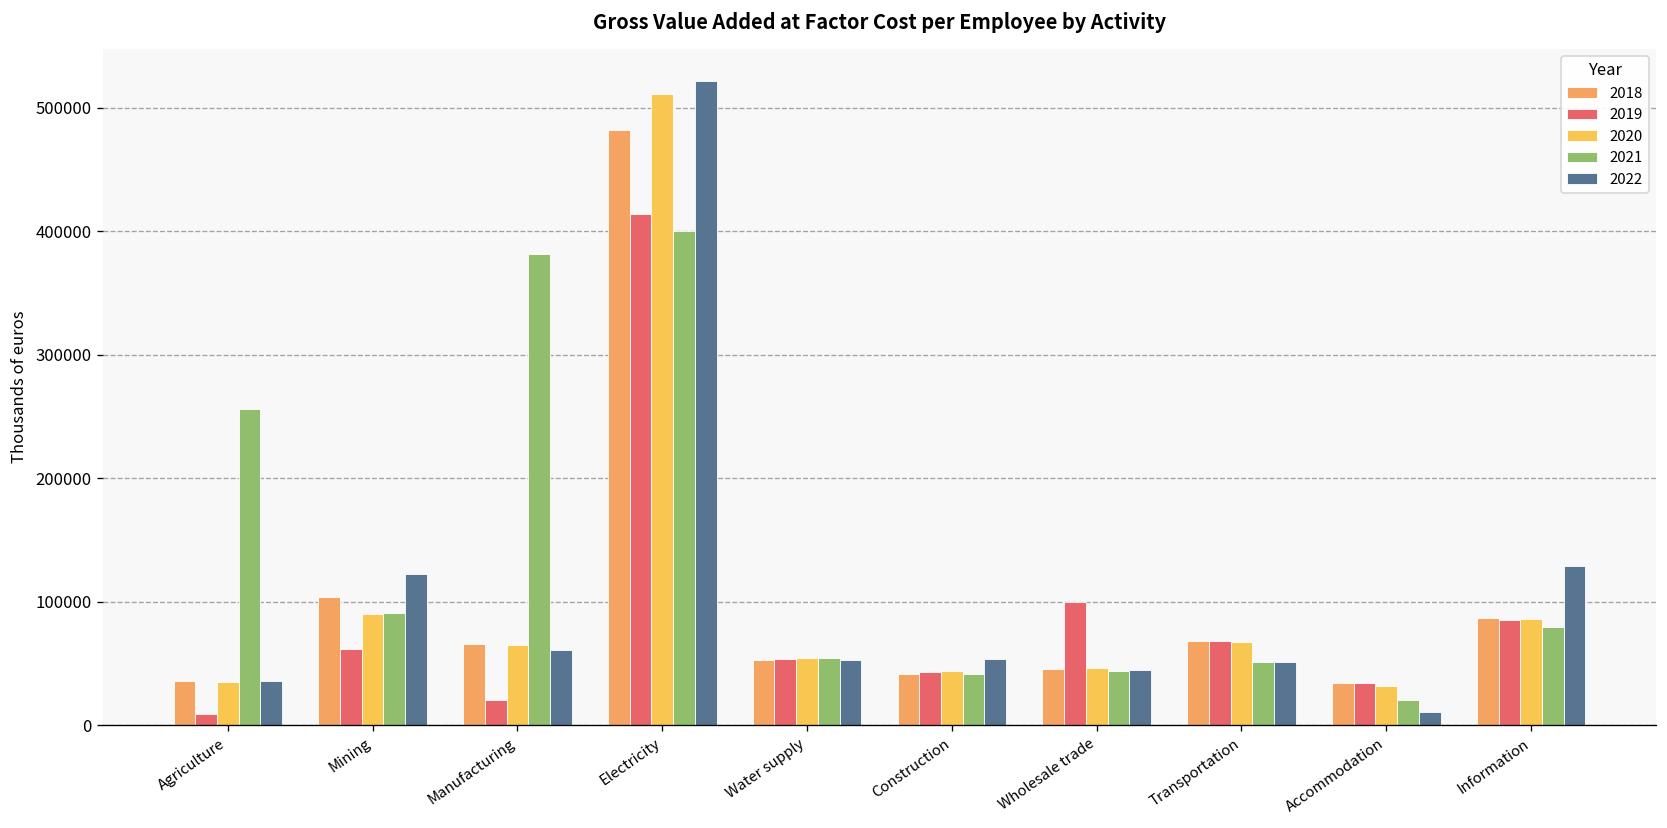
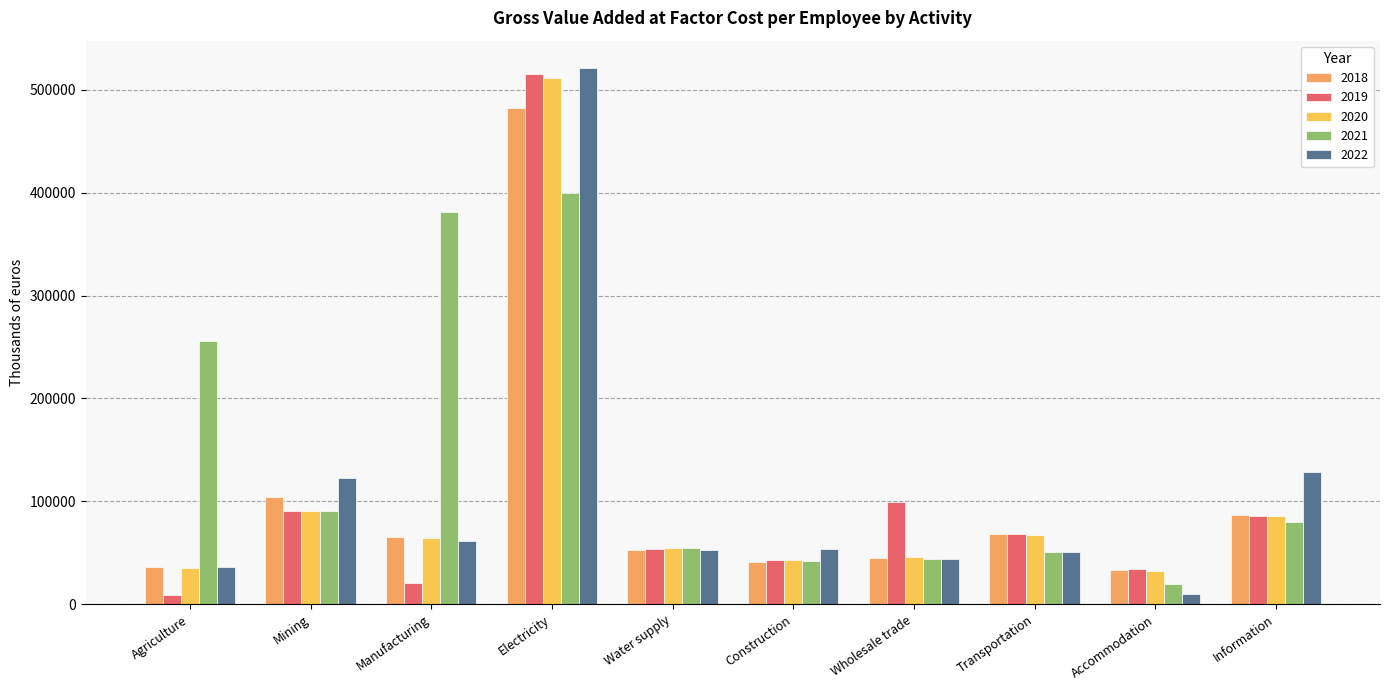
2019, Mining: 62000 -> 91000
2019, Electricity: 414000 -> 516000
